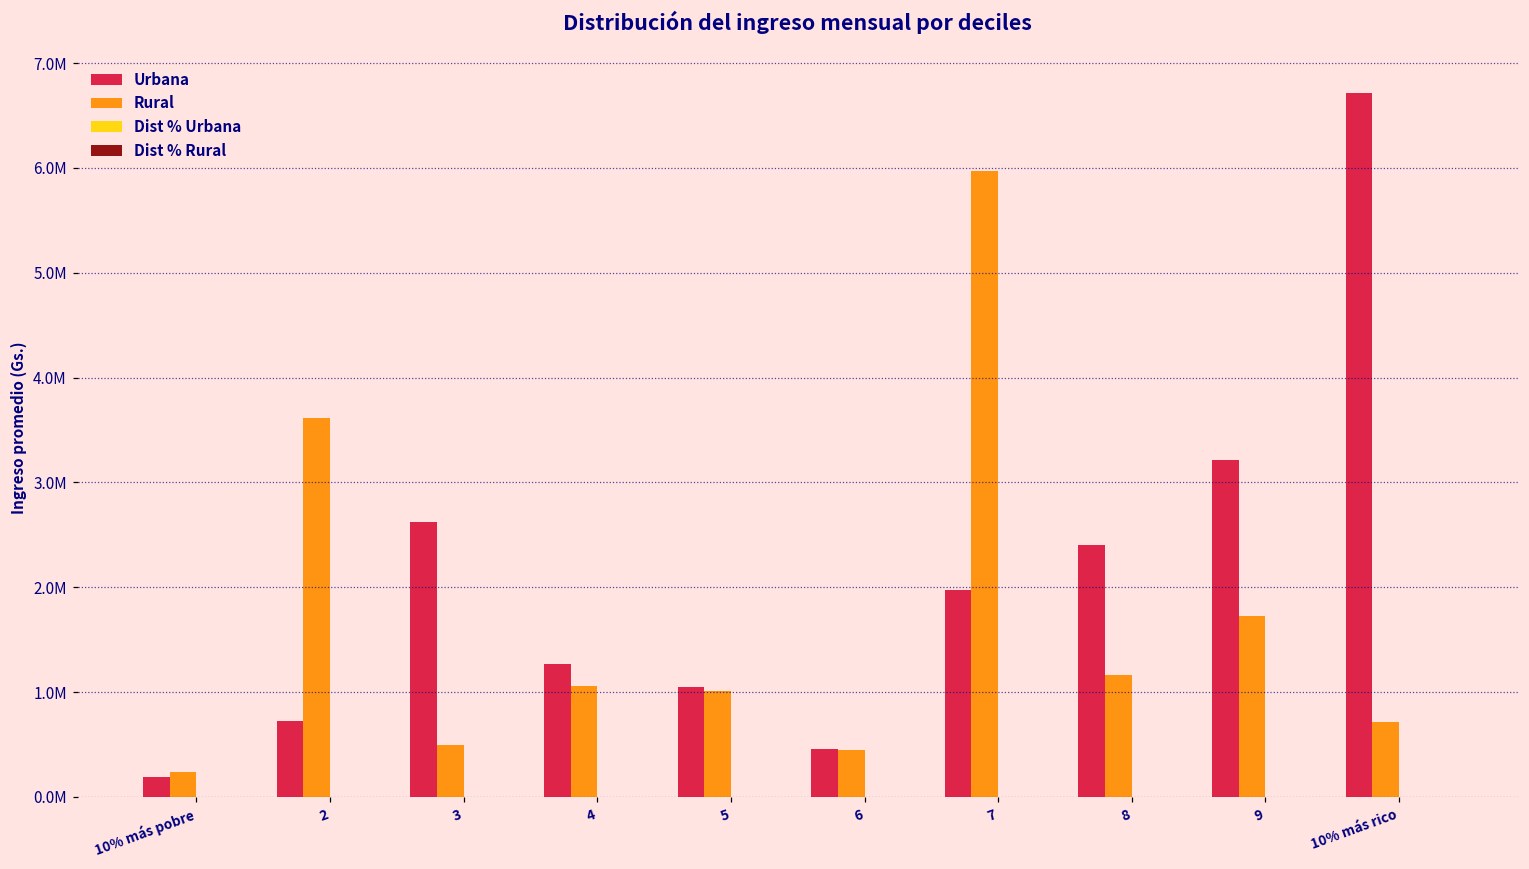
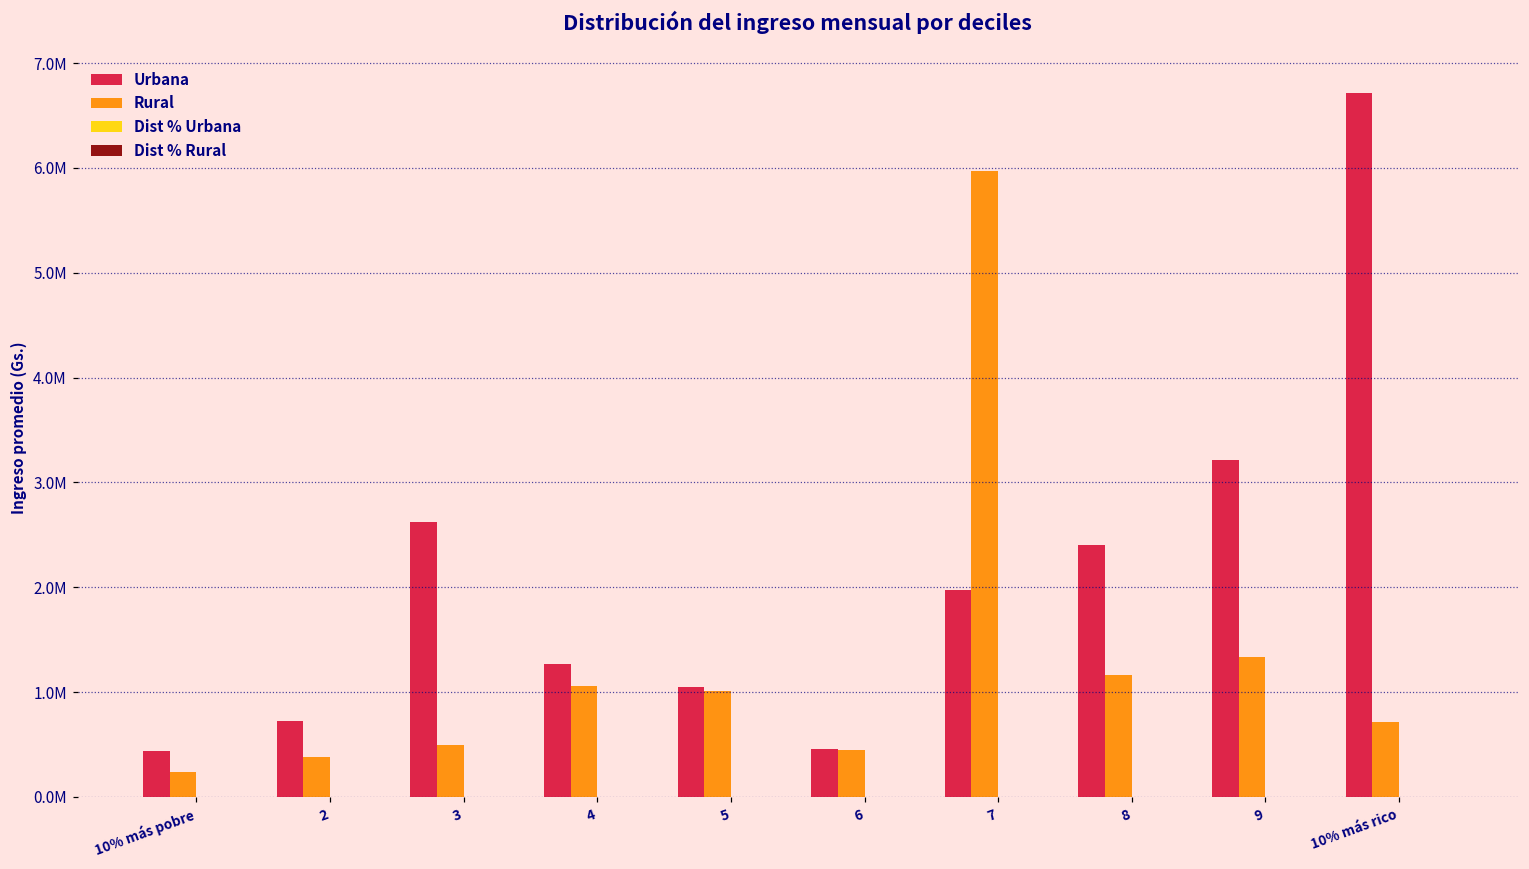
Urbana, 10% más pobre: 200000 -> 400000
Rural, 2: 3600000 -> 400000
Rural, 9: 1700000 -> 1300000
